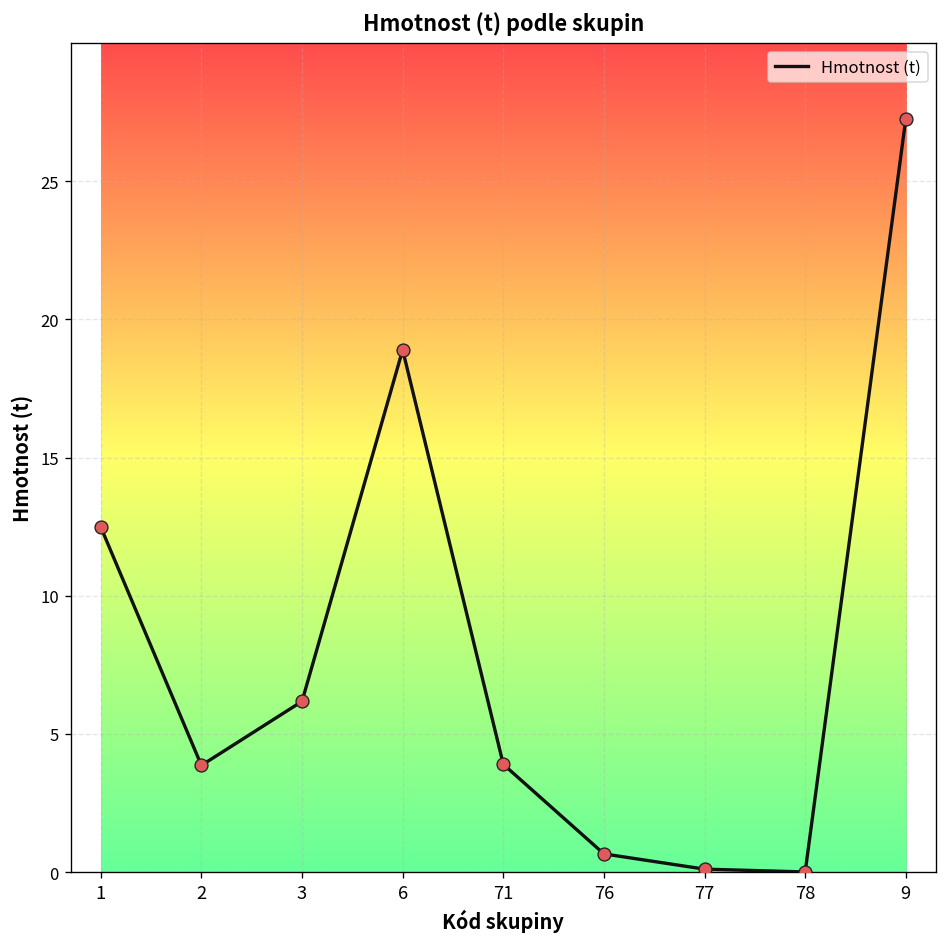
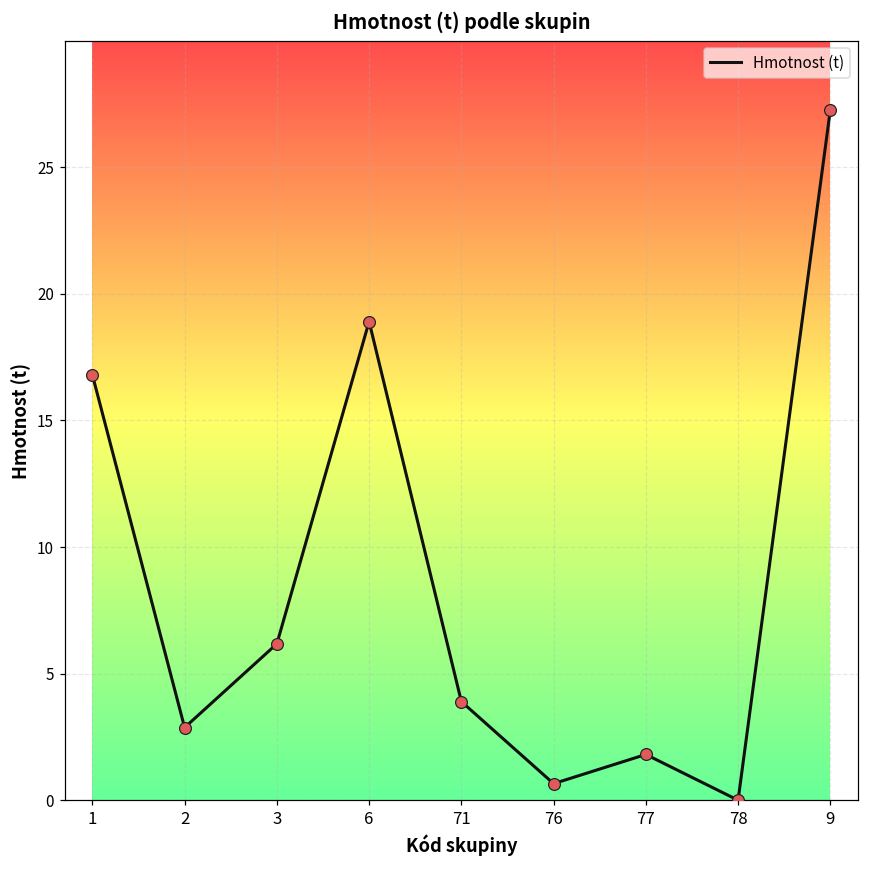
1: 12.5 -> 16.8
2: 3.9 -> 2.9
77: 0.1 -> 1.8
